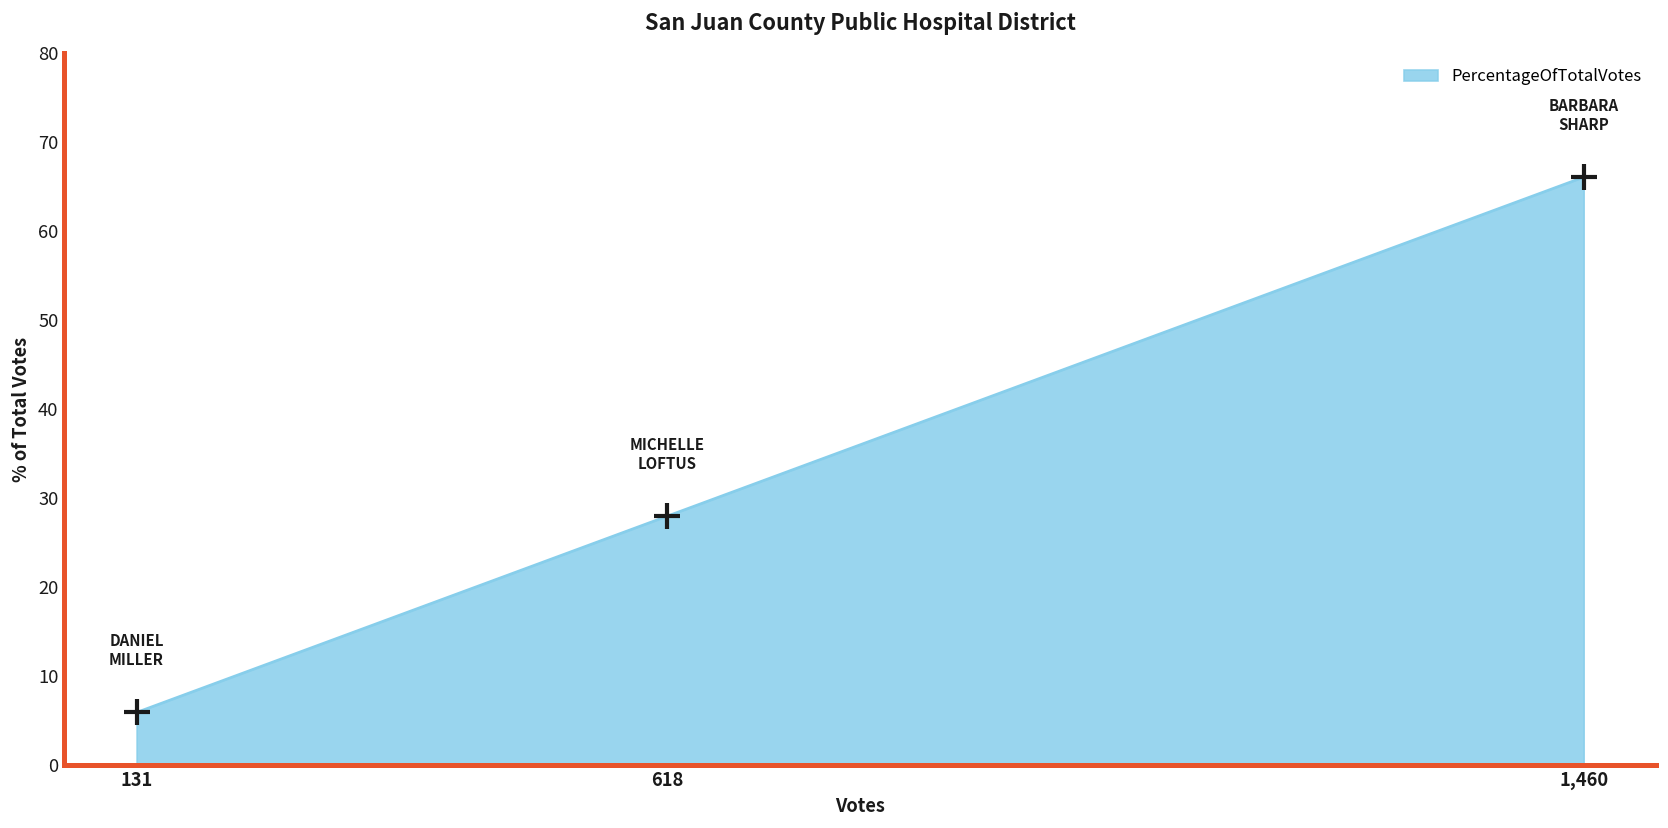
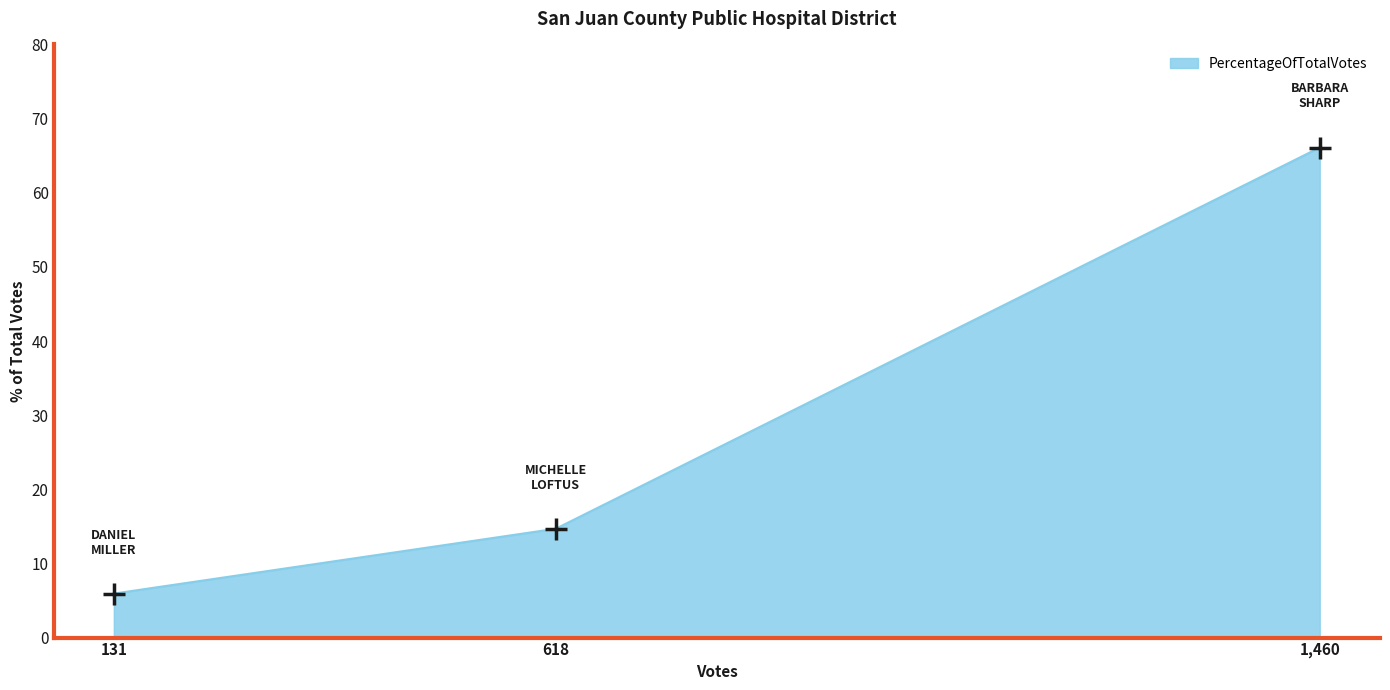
PercentageOfTotalVotes, 618: 28 -> 15
